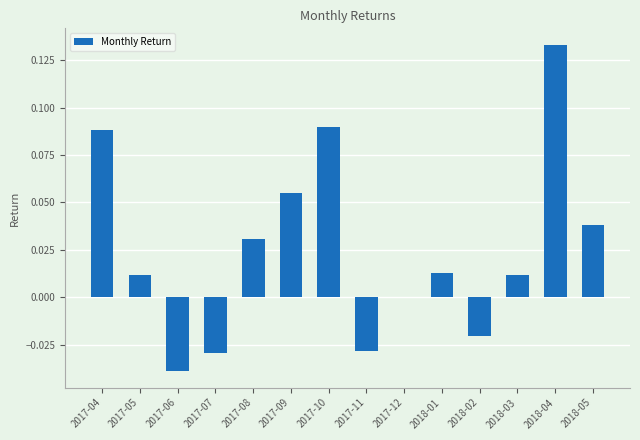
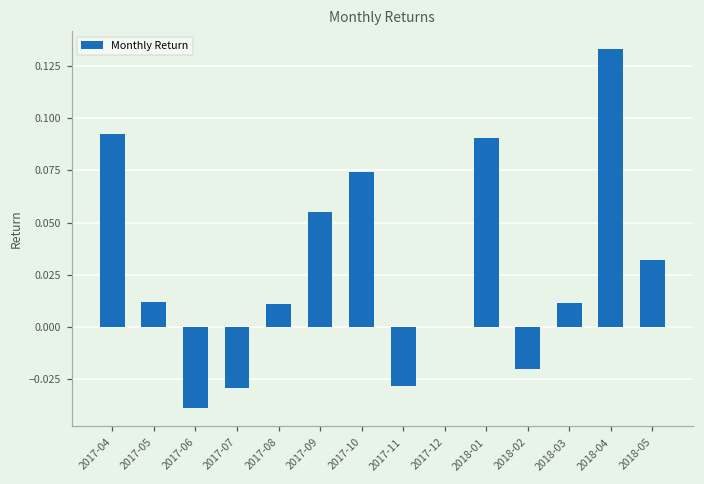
2017-04: 0.088 -> 0.093
2017-08: 0.031 -> 0.011
2017-10: 0.090 -> 0.074
2018-01: 0.013 -> 0.090
2018-05: 0.038 -> 0.032
